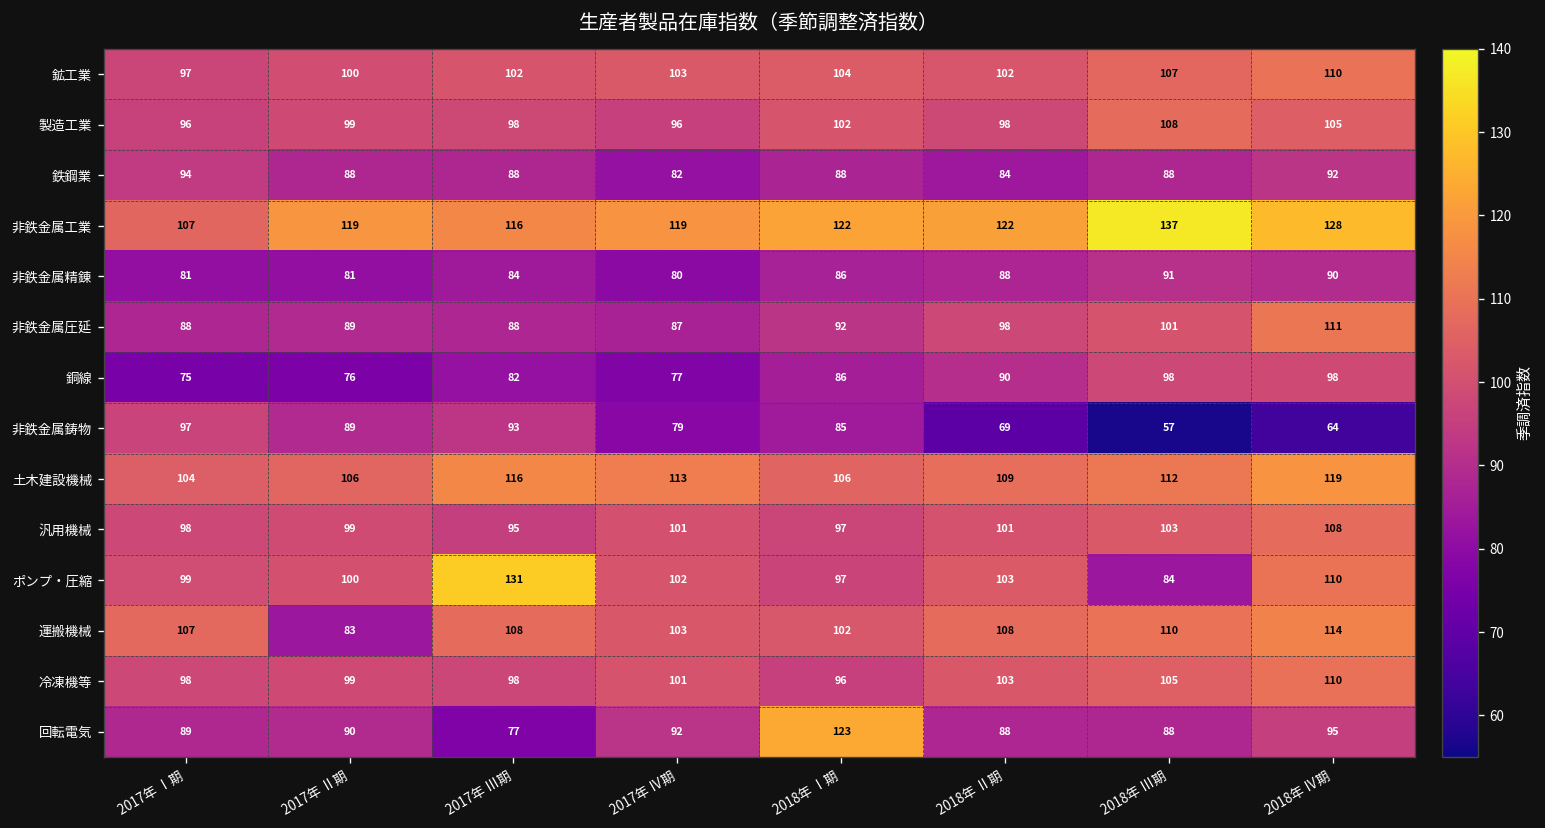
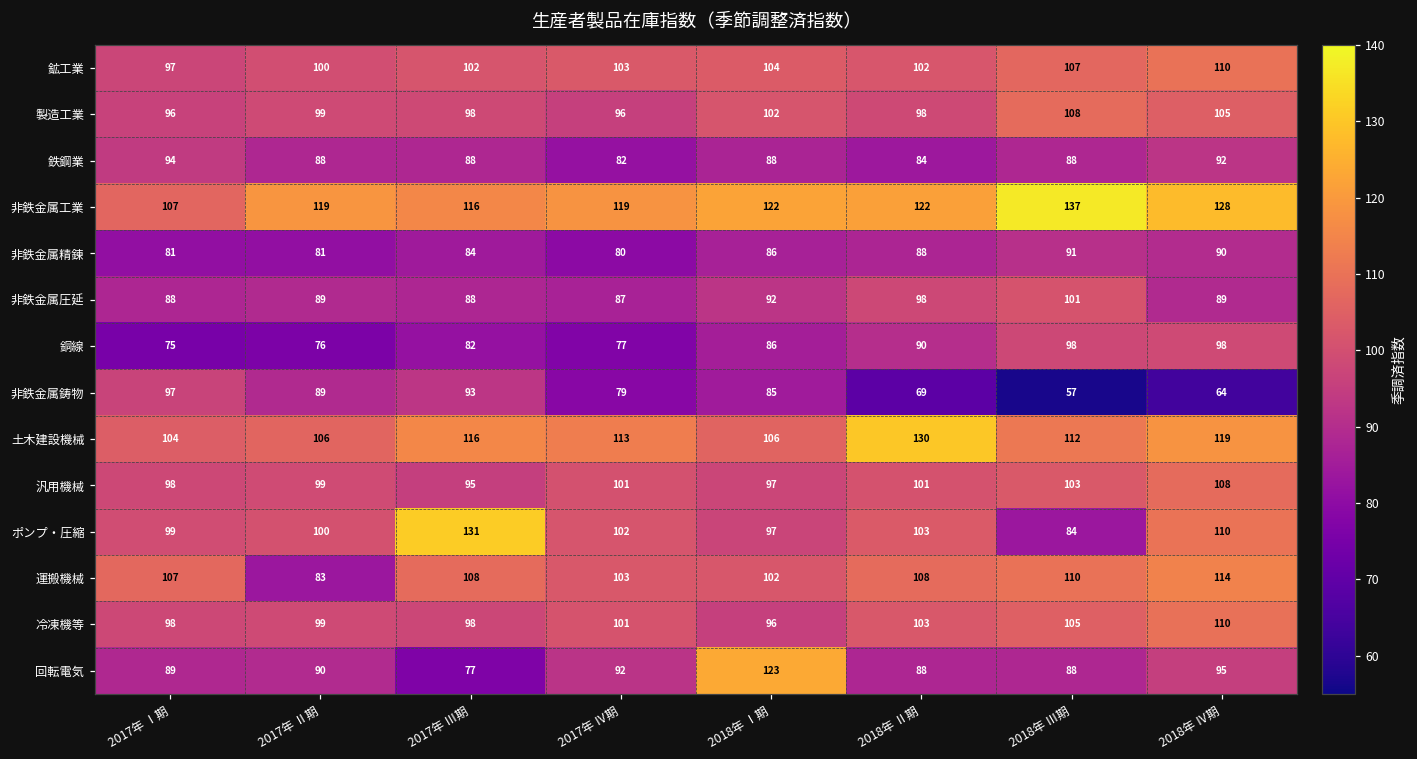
非鉄金属圧延, 2018年 Ⅳ期: 111 -> 89
土木建設機械, 2018年 Ⅱ期: 109 -> 130
